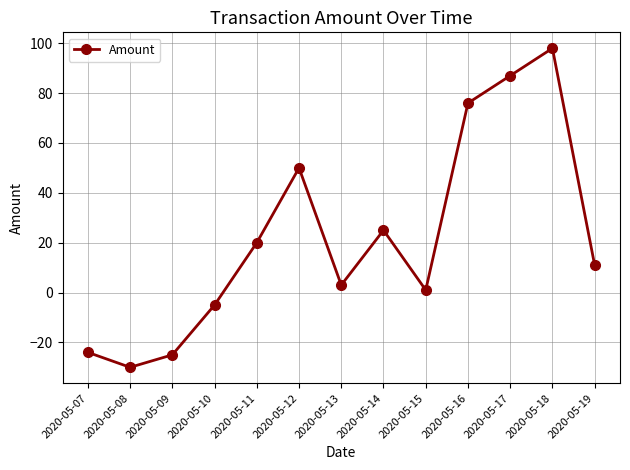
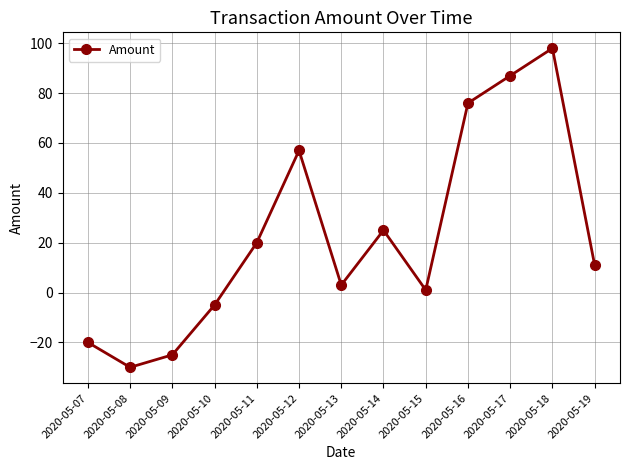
2020-05-07: -24 -> -20
2020-05-12: 50 -> 57
